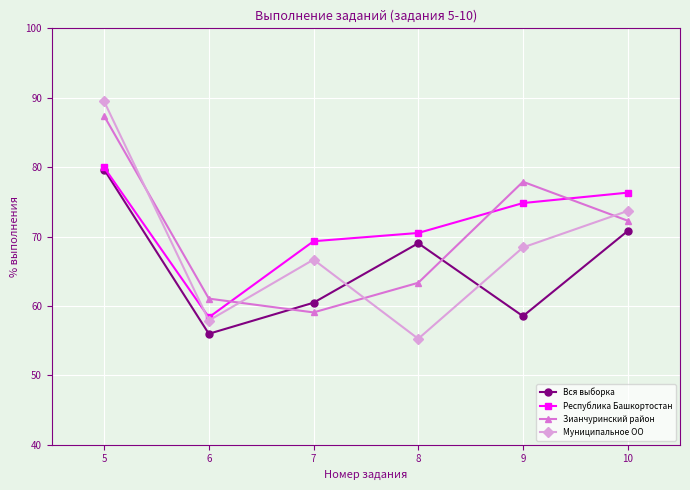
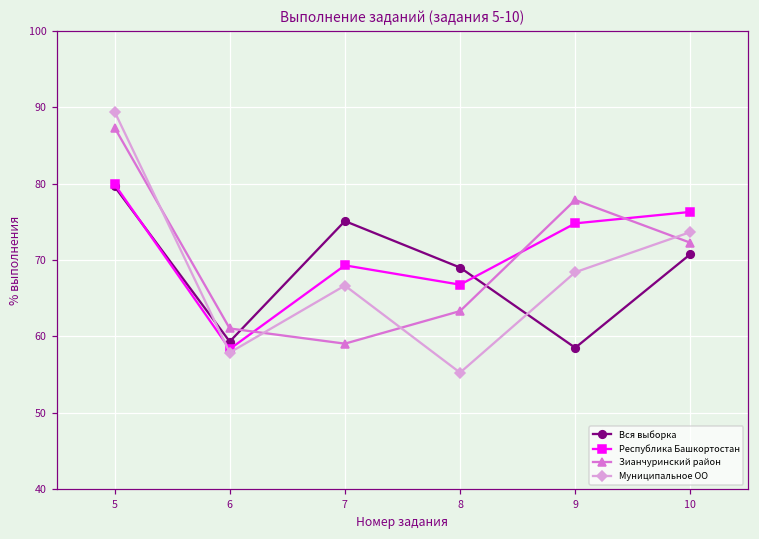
Вся выборка, 6: 56 -> 59
Вся выборка, 7: 60 -> 75
Республика Башкортостан, 8: 71 -> 67
